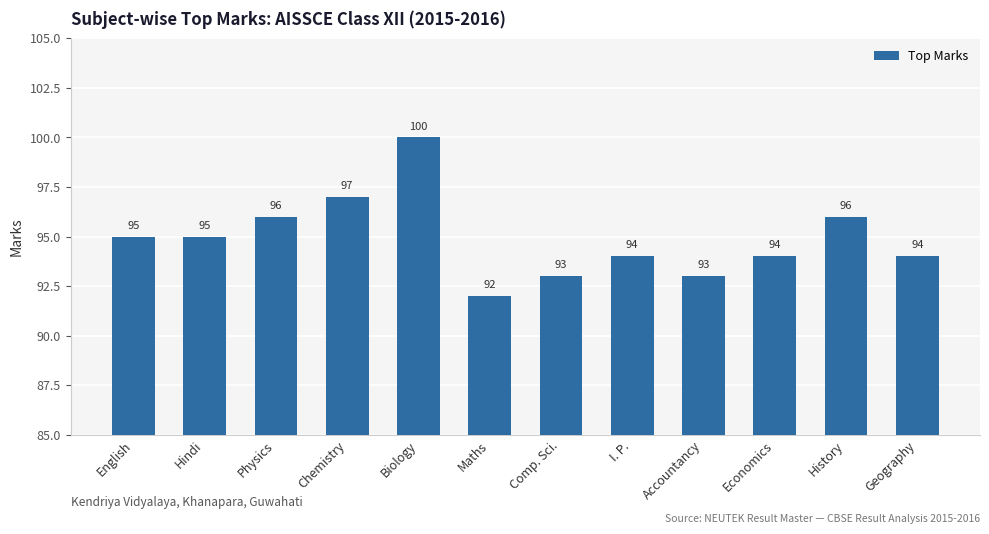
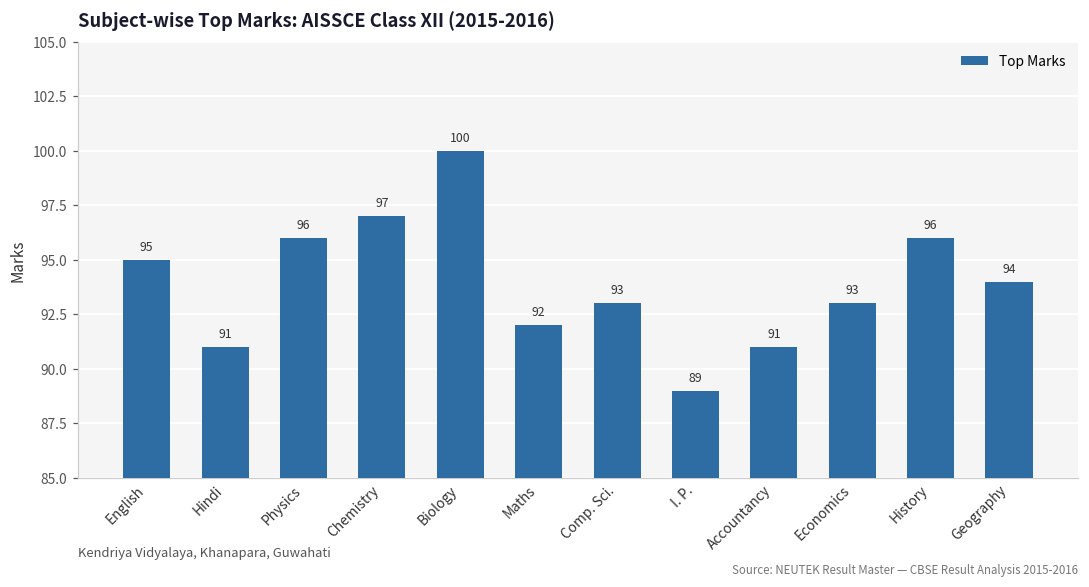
Hindi: 95 -> 91
I. P.: 94 -> 89
Accountancy: 93 -> 91
Economics: 94 -> 93
